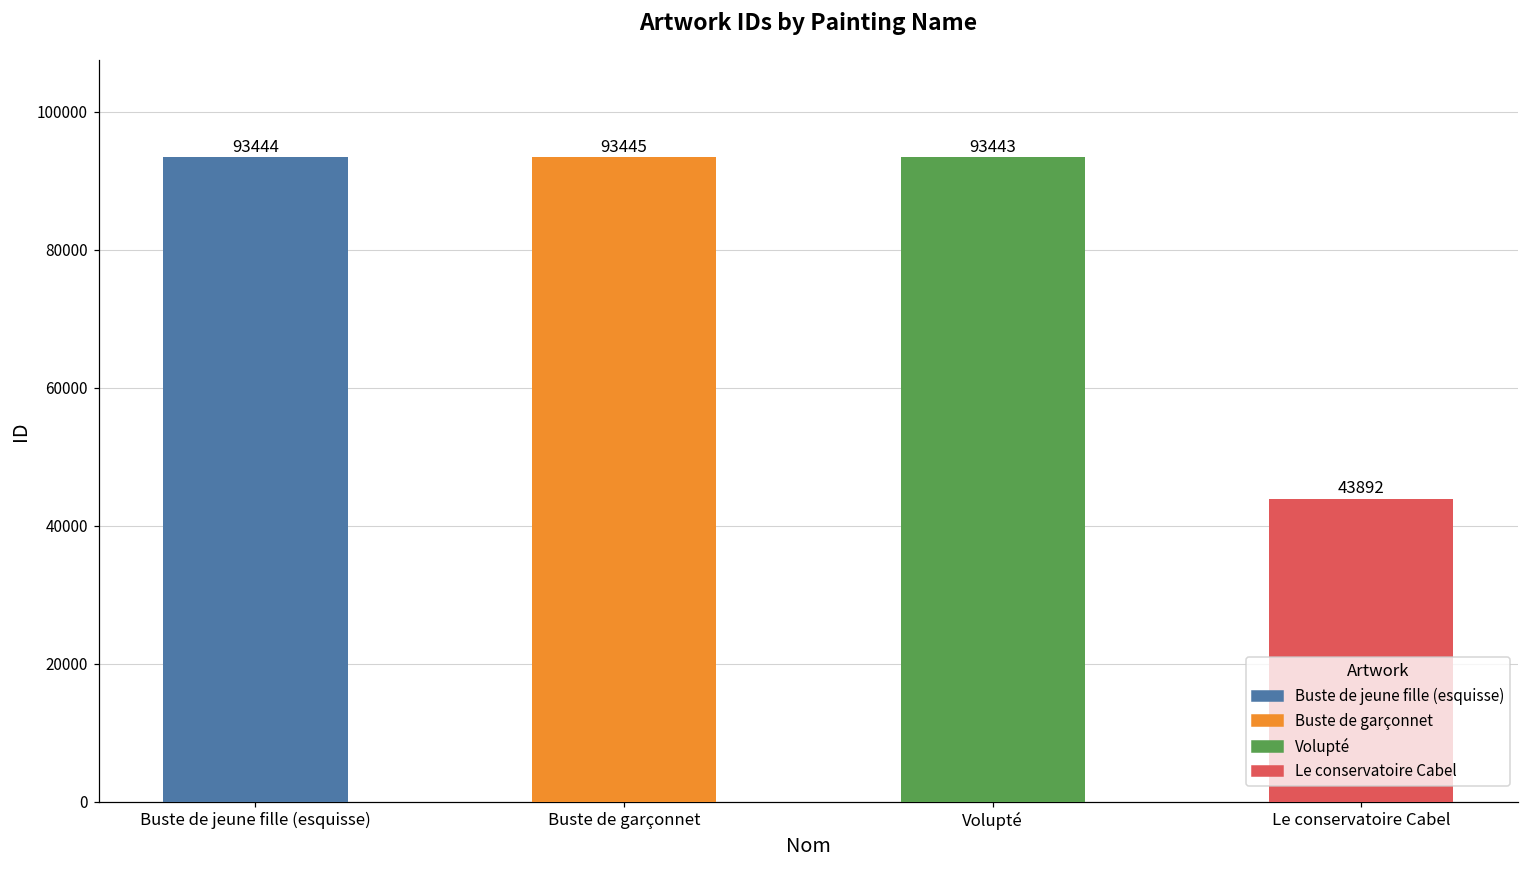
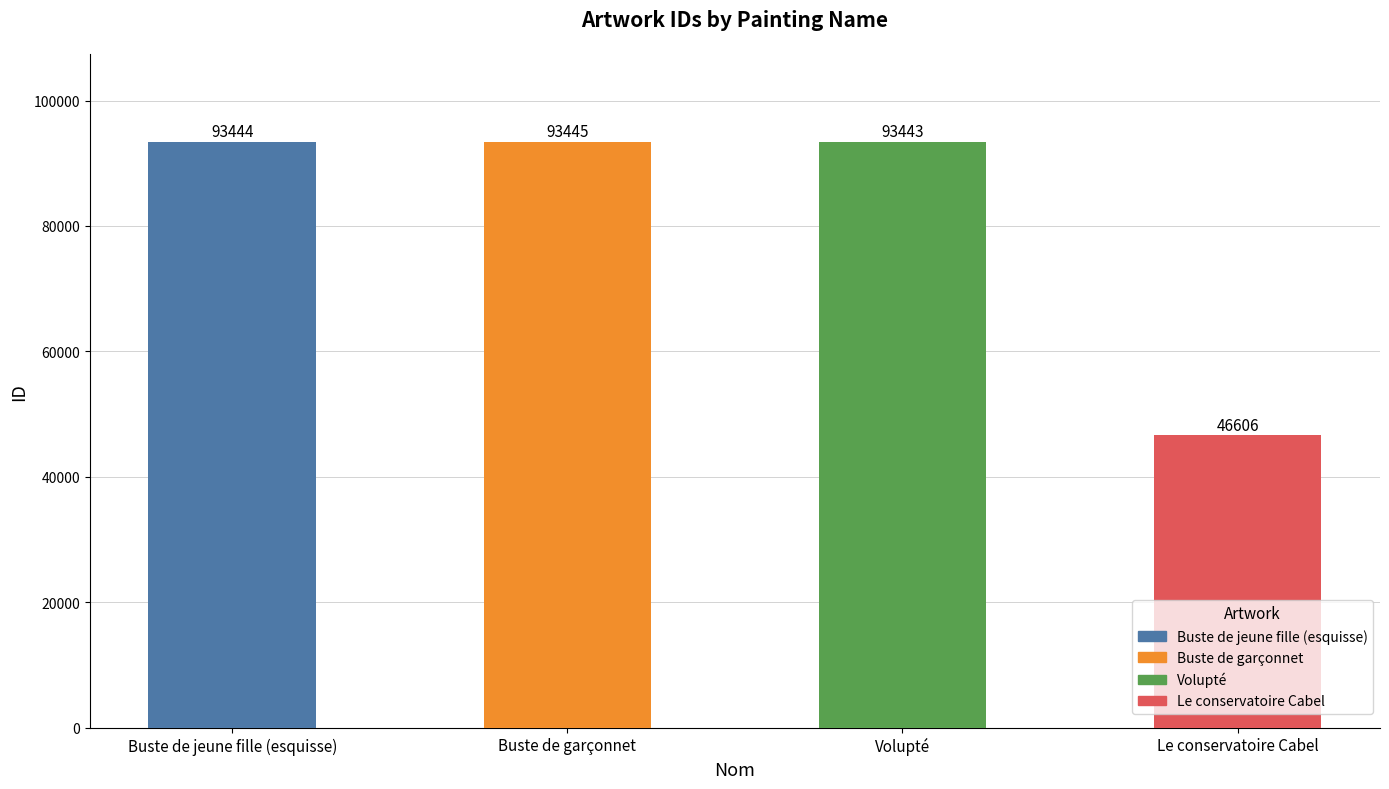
Le conservatoire Cabel: 43892 -> 46606
